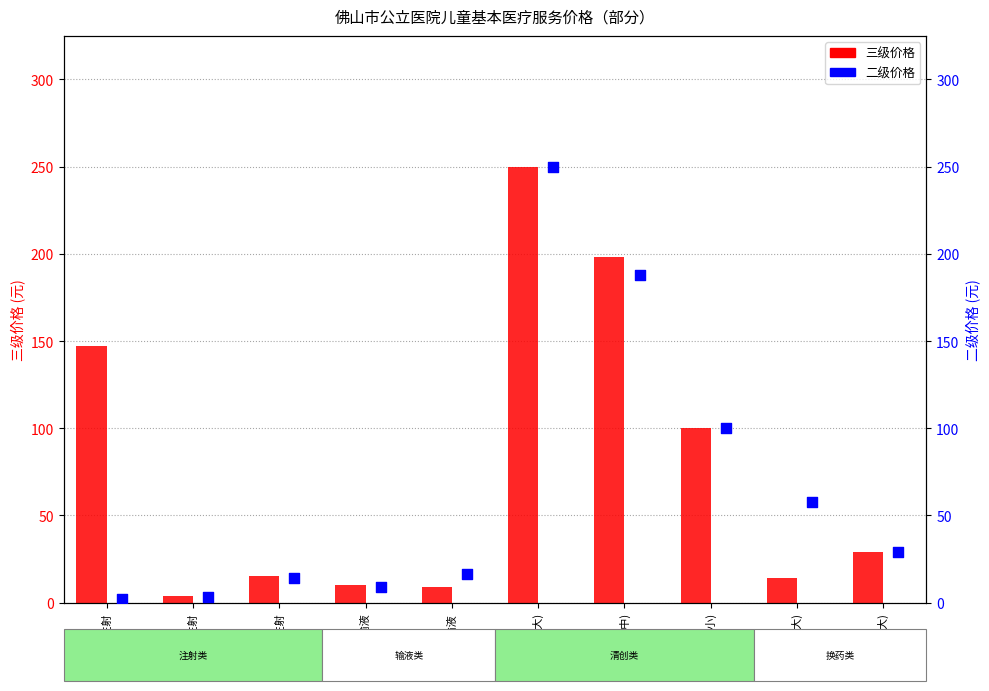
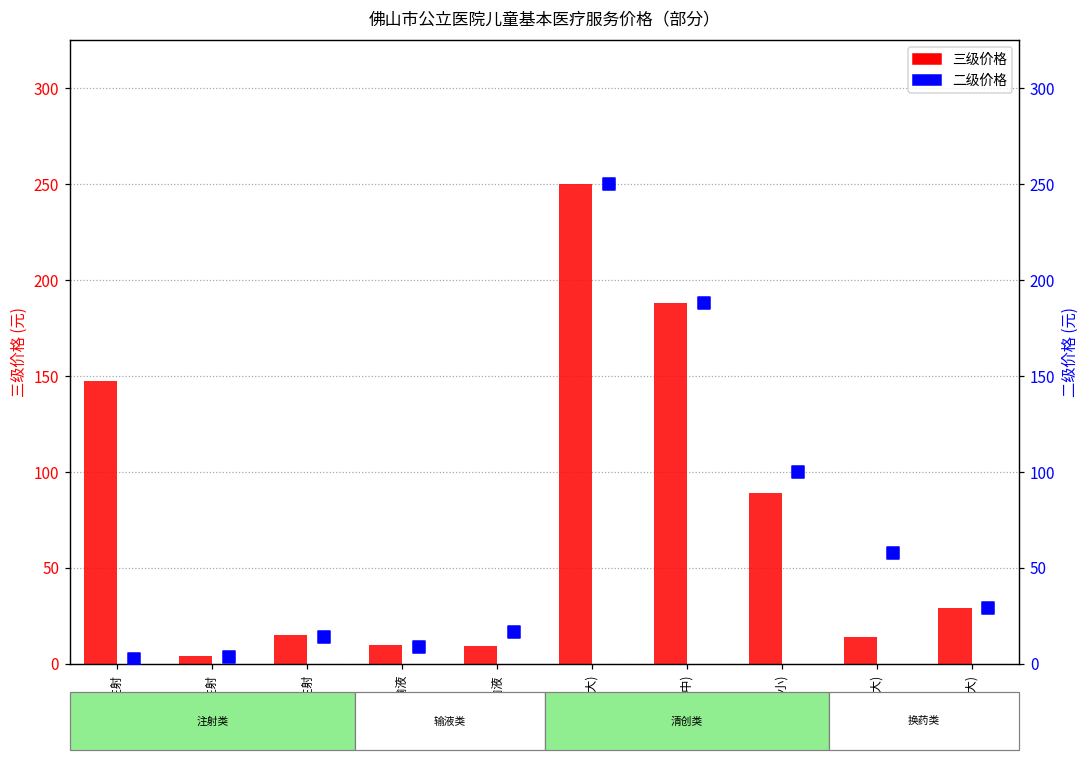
三级价格, 清创缝合(中): 198 -> 188
三级价格, 清创缝合(小): 100 -> 89
